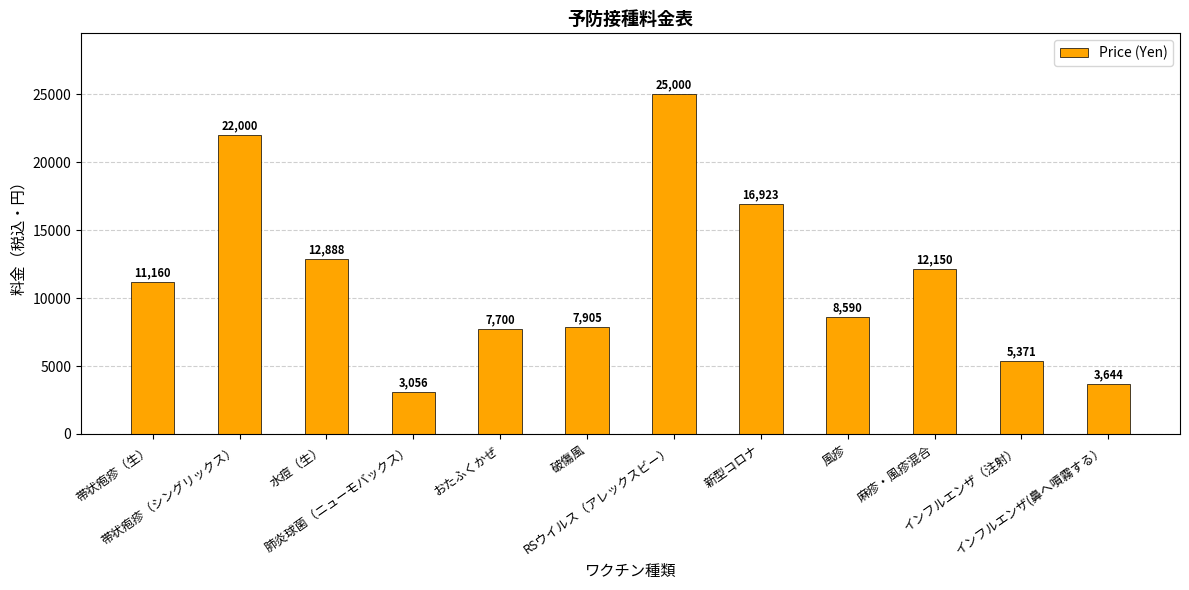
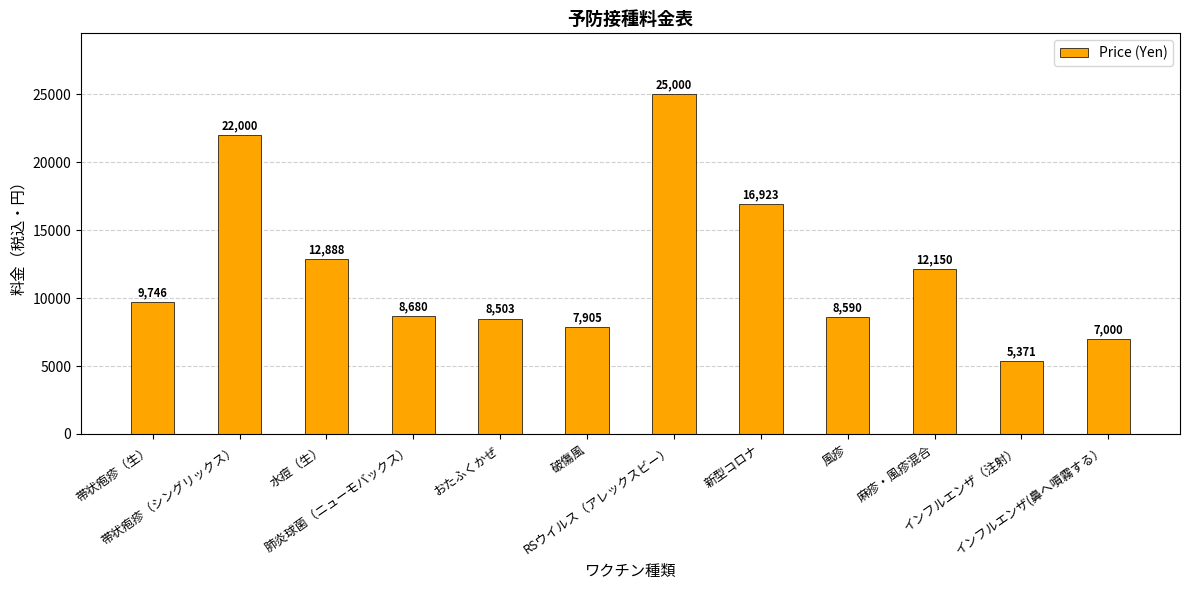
帯状疱疹（生）: 11,160 -> 9,746
肺炎球菌（ニューモバックス）: 3,056 -> 8,680
おたふくかぜ: 7,700 -> 8,503
インフルエンザ(鼻へ噴霧する）: 3,644 -> 7,000
